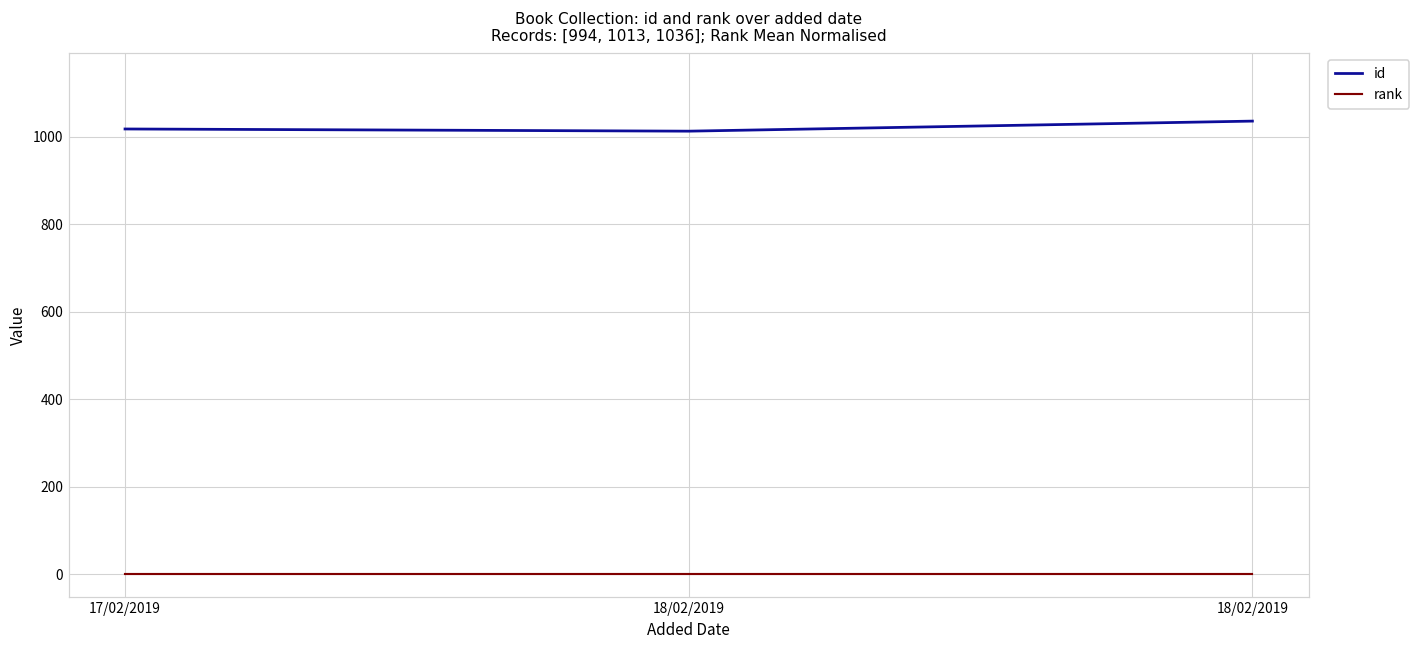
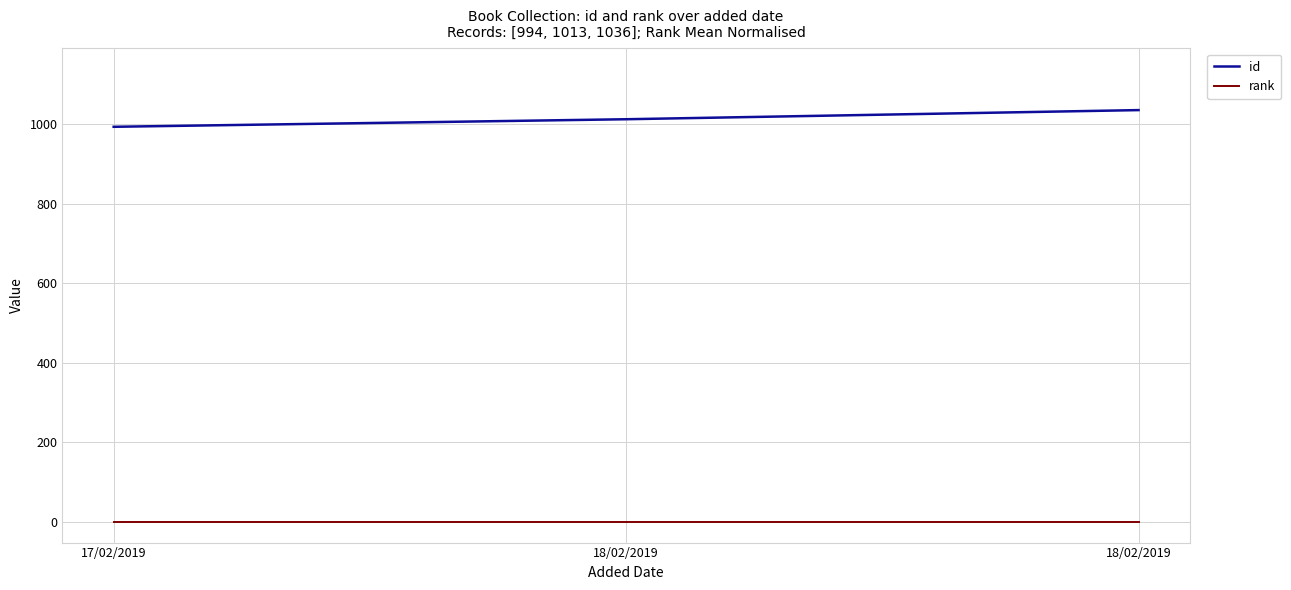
id, 17/02/2019: 1020 -> 990
